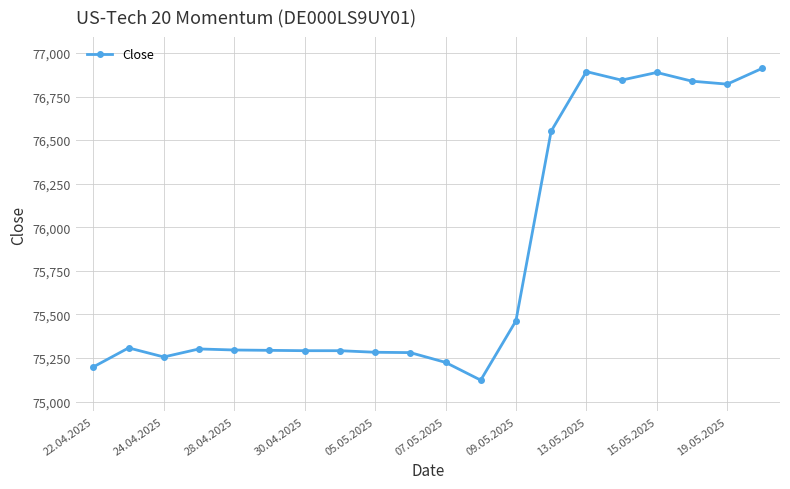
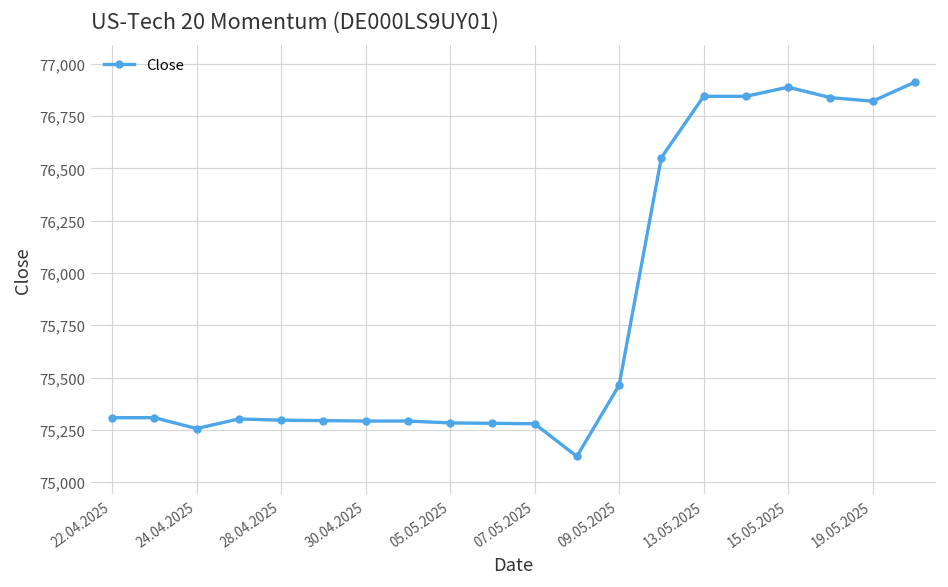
22.04.2025: 75,200 -> 75,310
07.05.2025: 75,230 -> 75,280
13.05.2025: 76,890 -> 76,840
